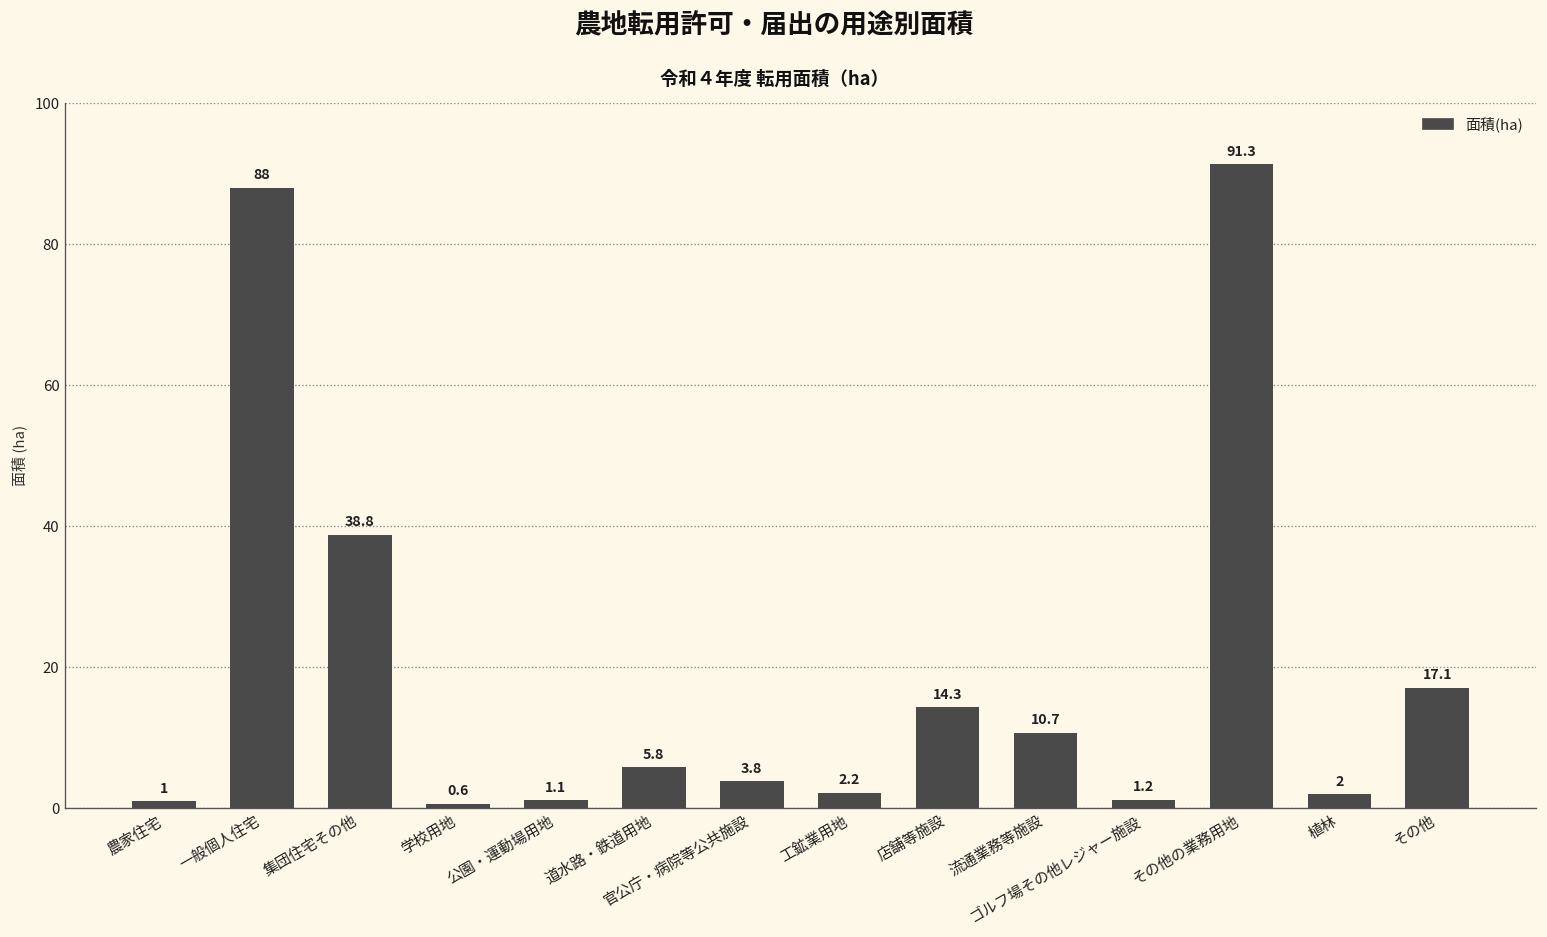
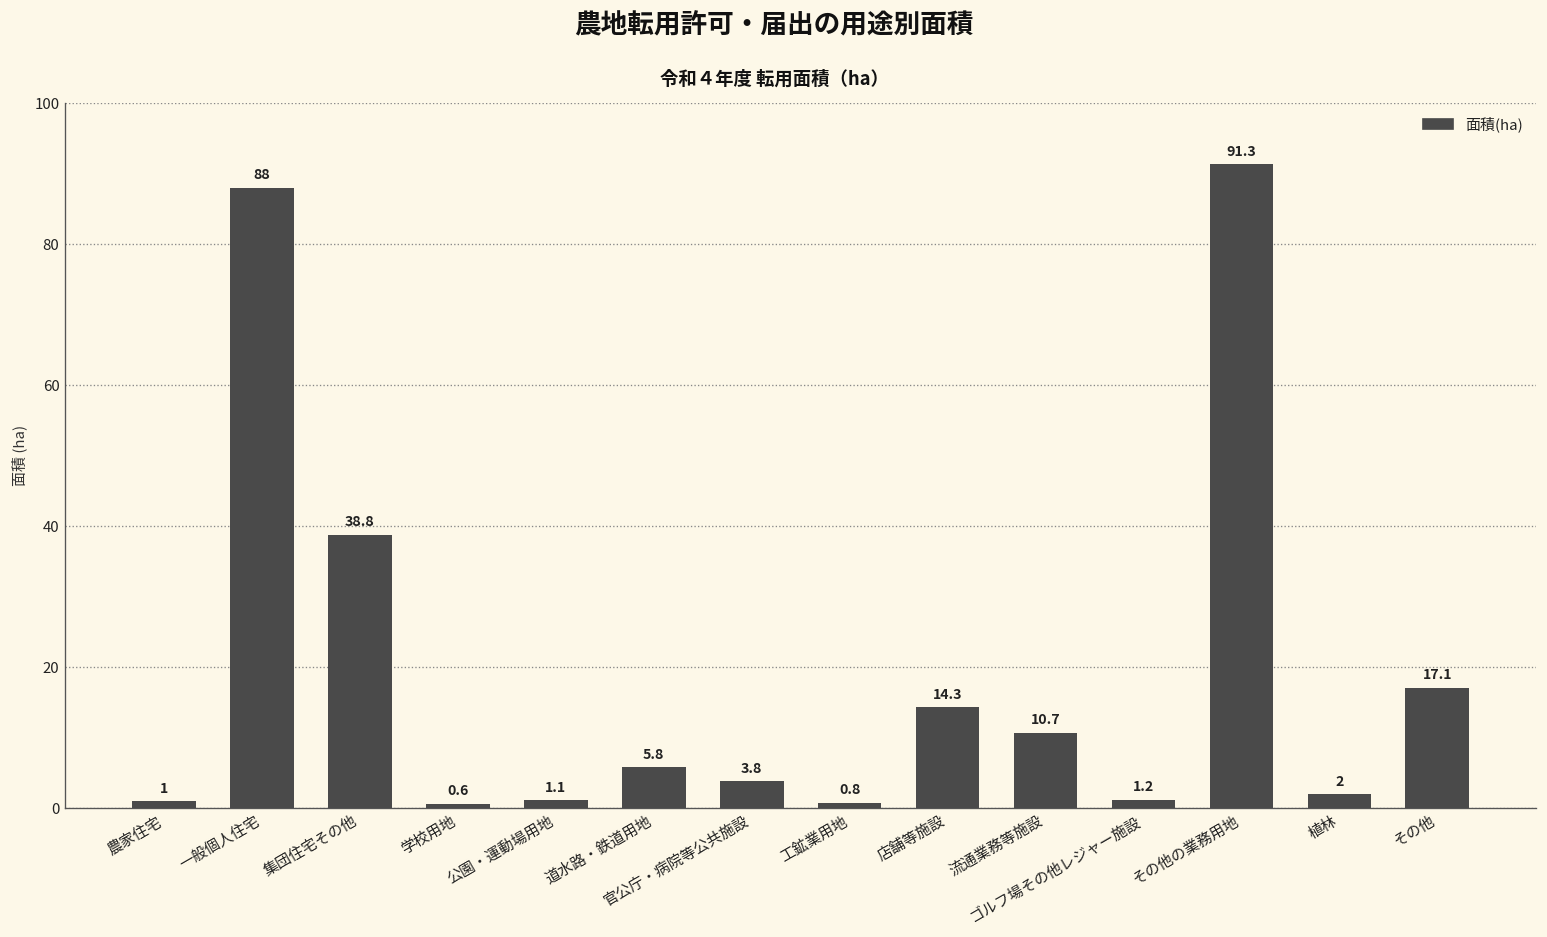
工鉱業用地: 2.2 -> 0.8
